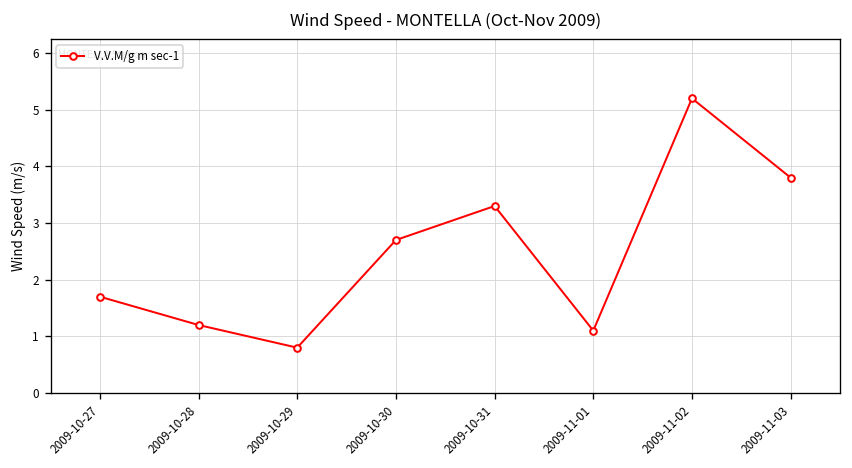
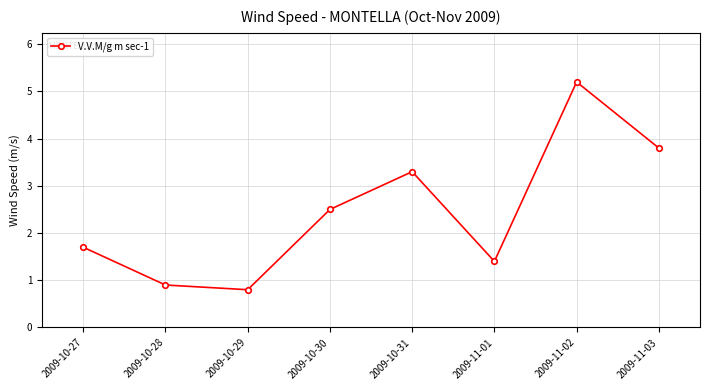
2009-10-28: 1.2 -> 0.9
2009-10-30: 2.7 -> 2.5
2009-11-01: 1.1 -> 1.4
